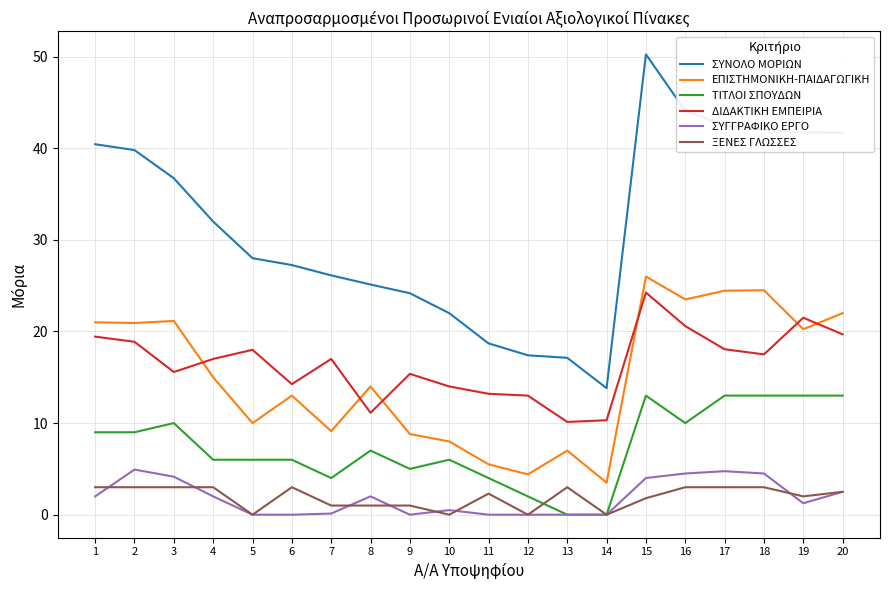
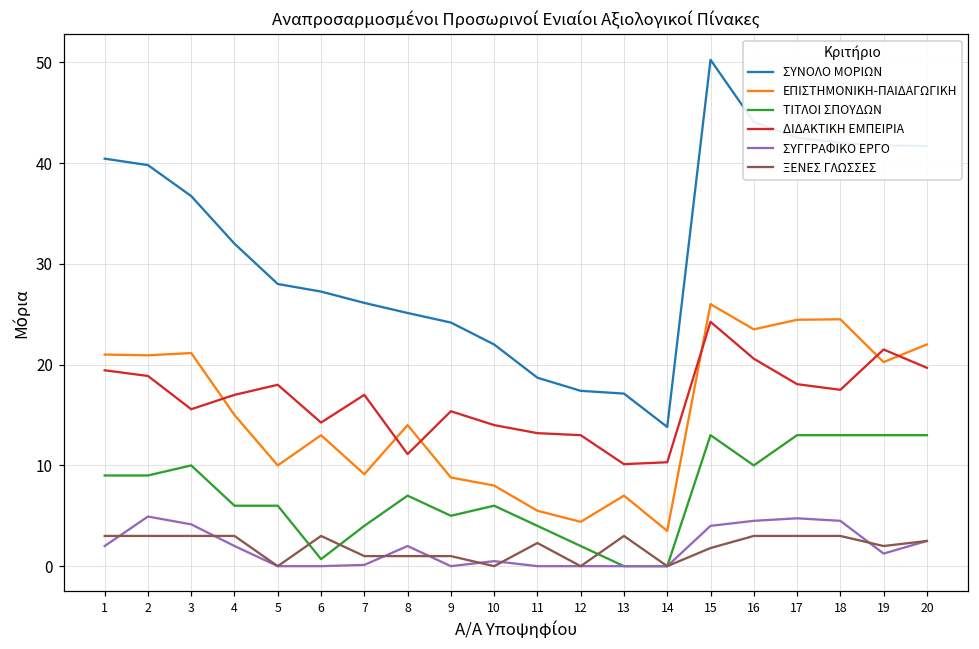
ΤΙΤΛΟΙ ΣΠΟΥΔΩΝ, 6: 6 -> 1
